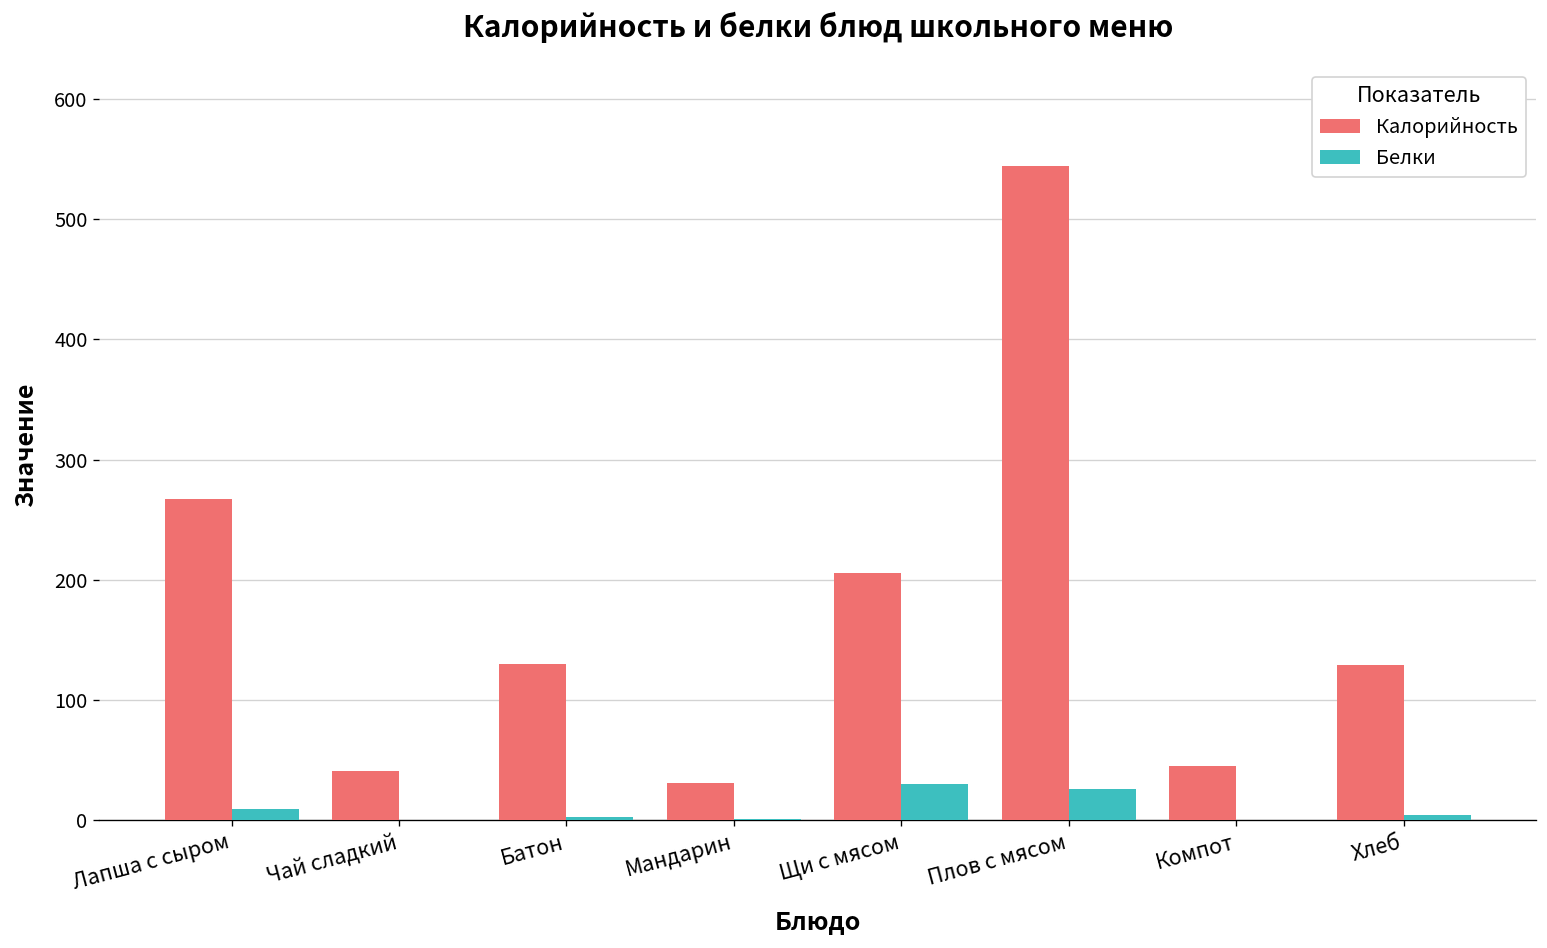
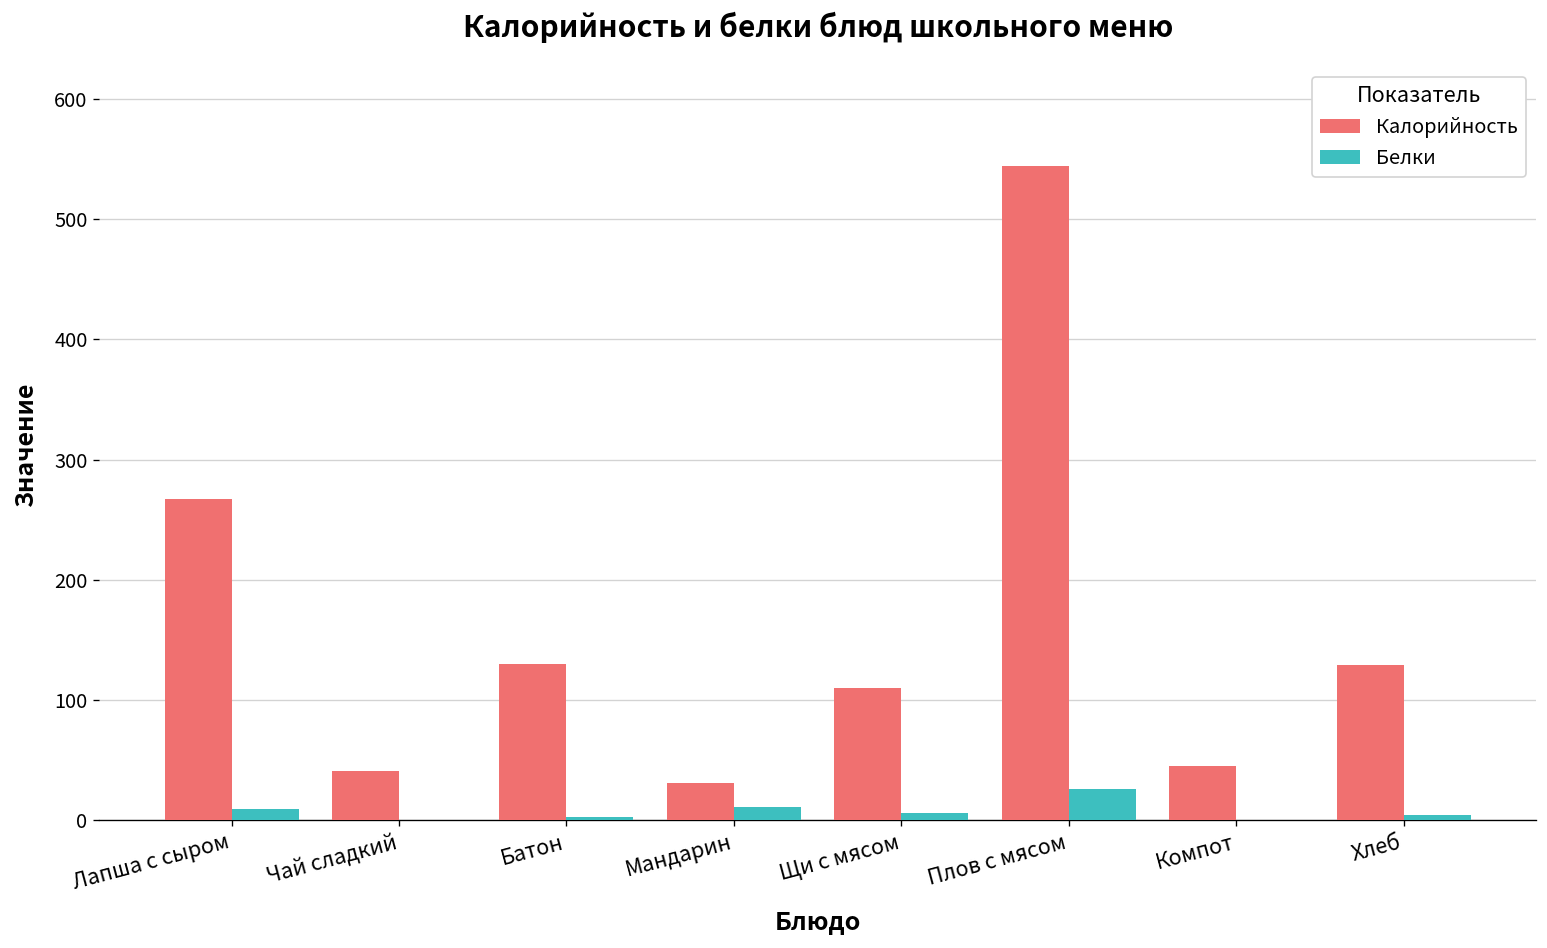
Белки, Мандарин: 1 -> 11
Калорийность, Щи с мясом: 206 -> 110
Белки, Щи с мясом: 30 -> 6
